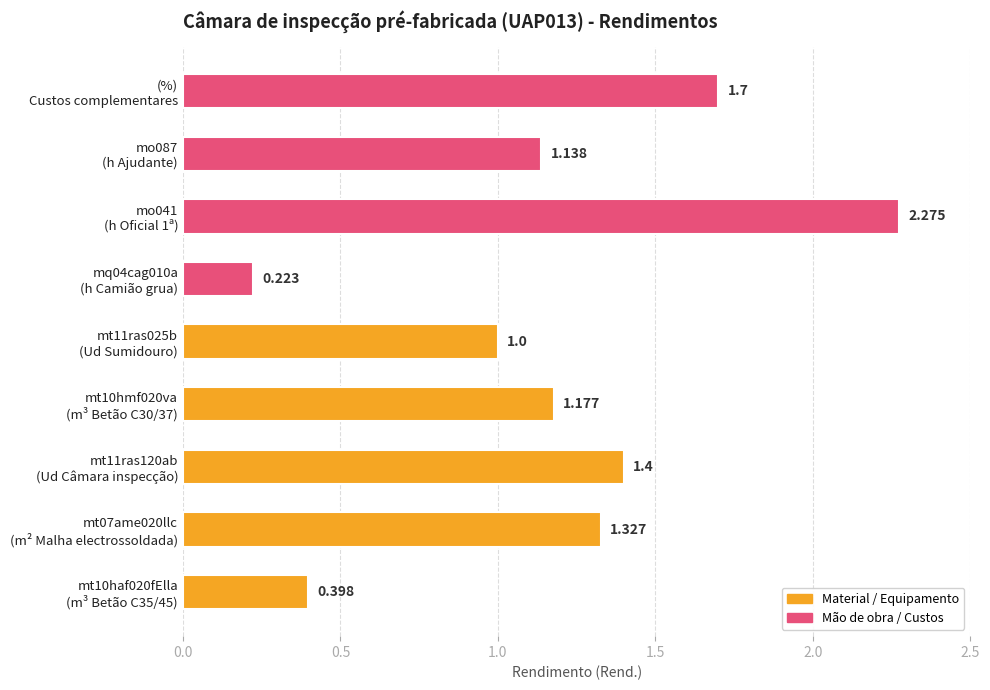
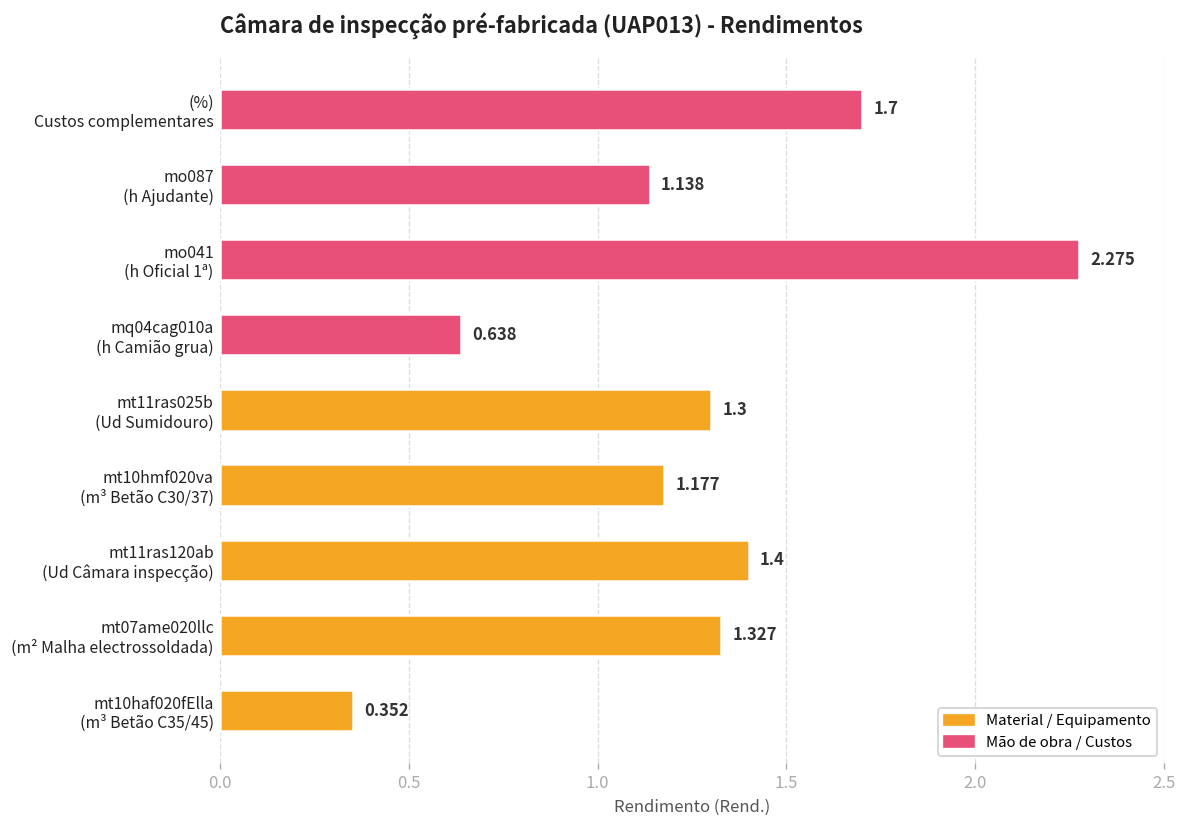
mq04cag010a (h Camião grua): 0.223 -> 0.638
mt11ras025b (Ud Sumidouro): 1.0 -> 1.3
mt10haf020fElla (m³ Betão C35/45): 0.398 -> 0.352
